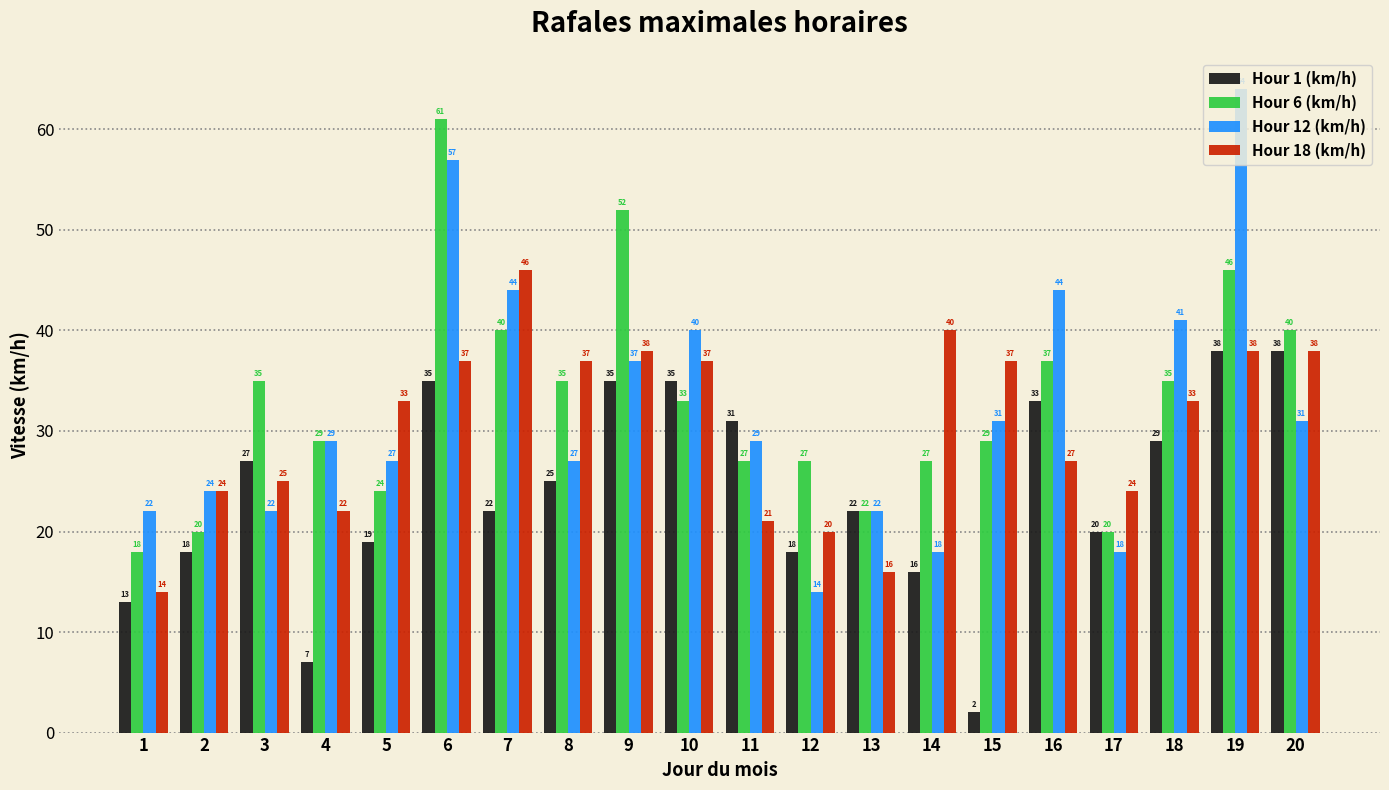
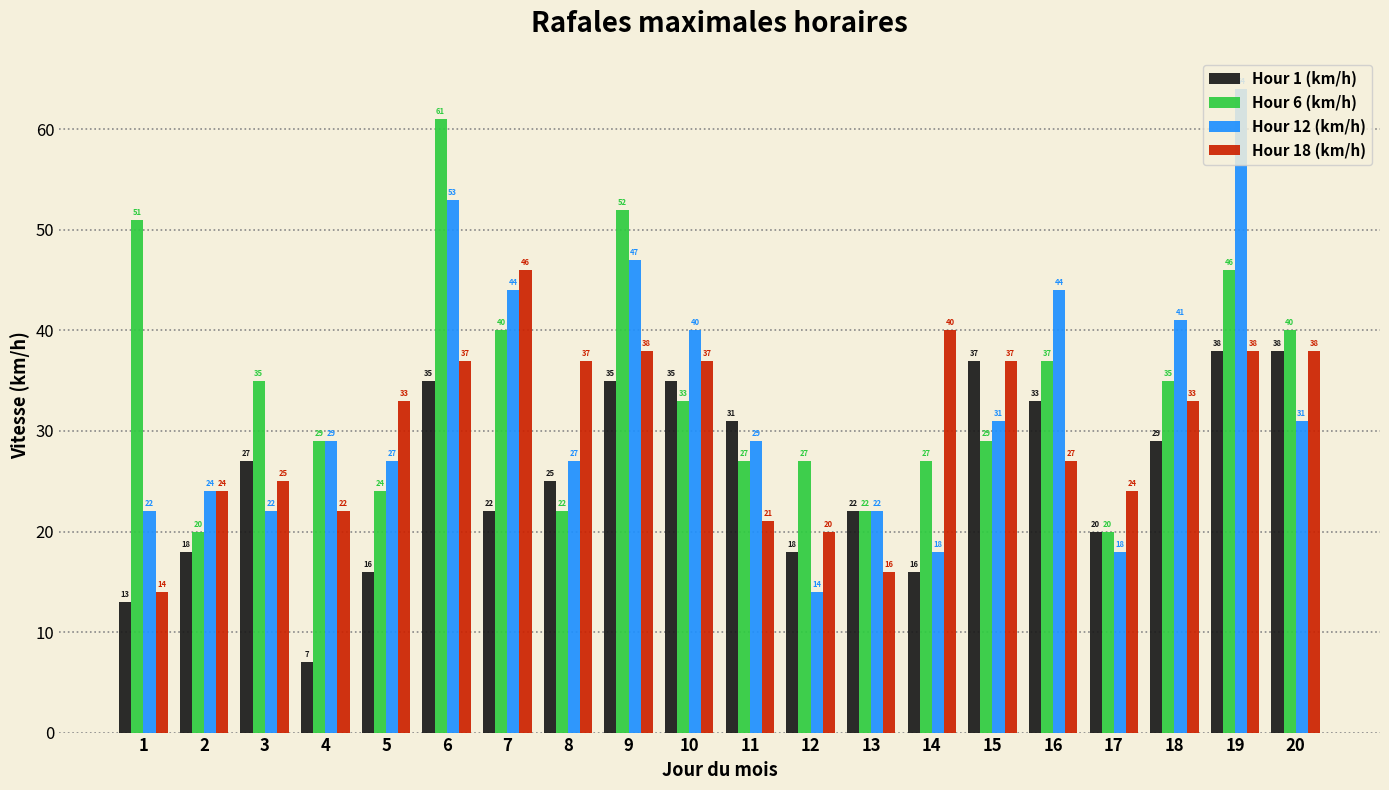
Hour 6 (km/h), 1: 18 -> 51
Hour 1 (km/h), 5: 19 -> 16
Hour 12 (km/h), 6: 57 -> 53
Hour 6 (km/h), 8: 35 -> 22
Hour 12 (km/h), 9: 37 -> 47
Hour 1 (km/h), 15: 2 -> 37
